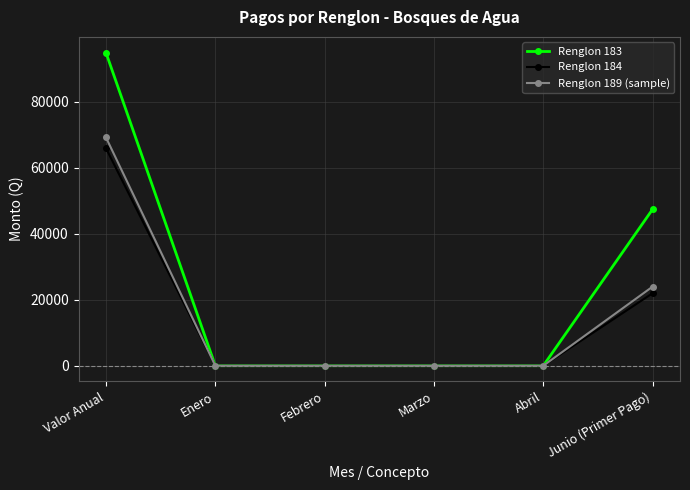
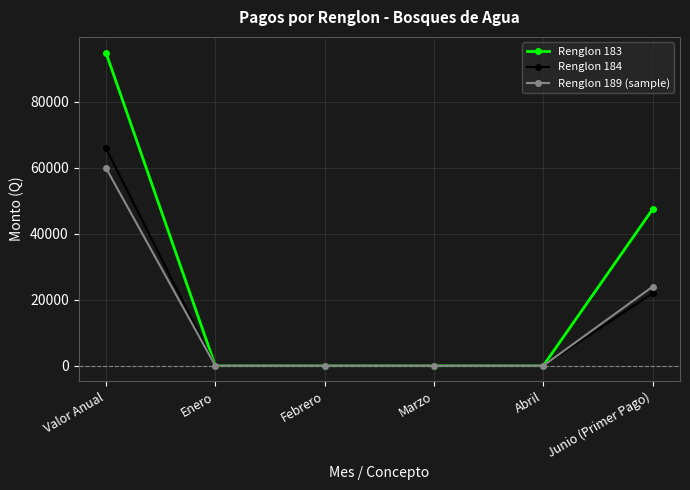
Renglon 189 (sample), Valor Anual: 69000 -> 60000
